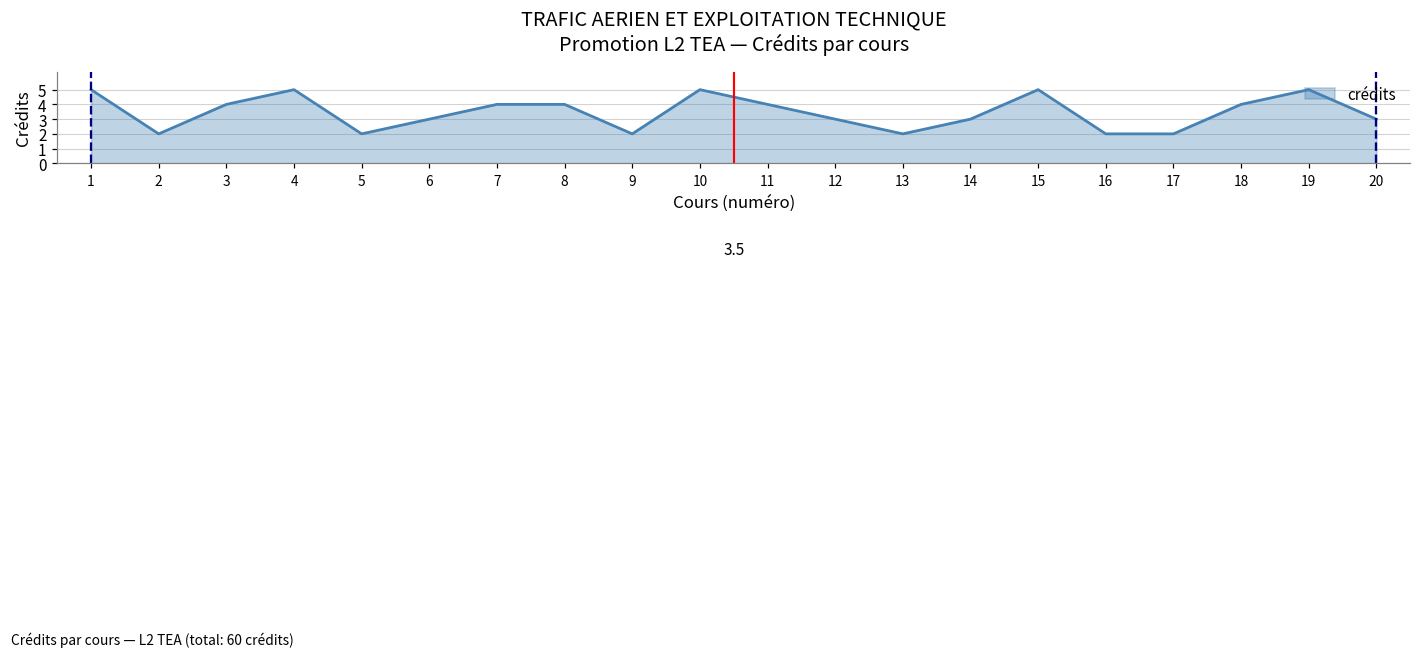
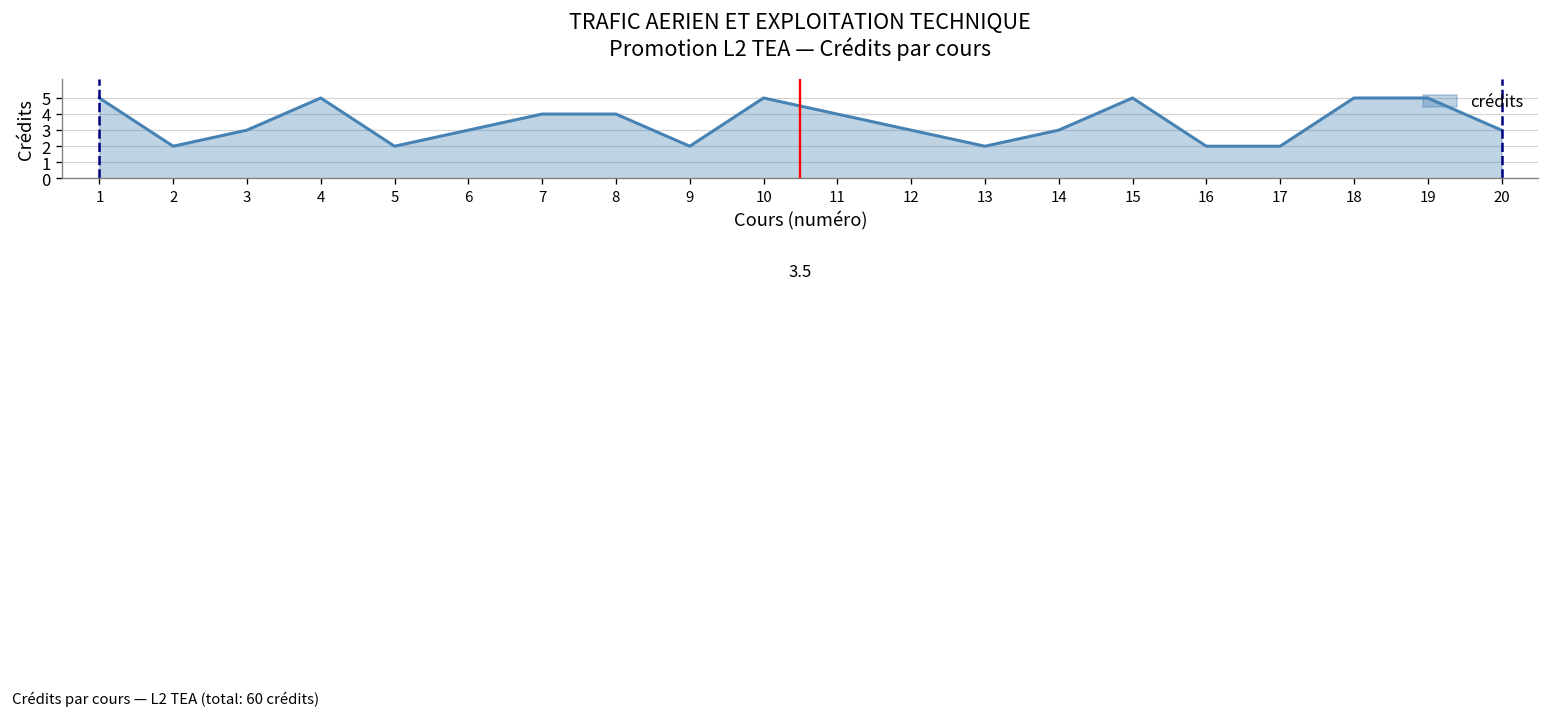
3: 4 -> 3
18: 4 -> 5
